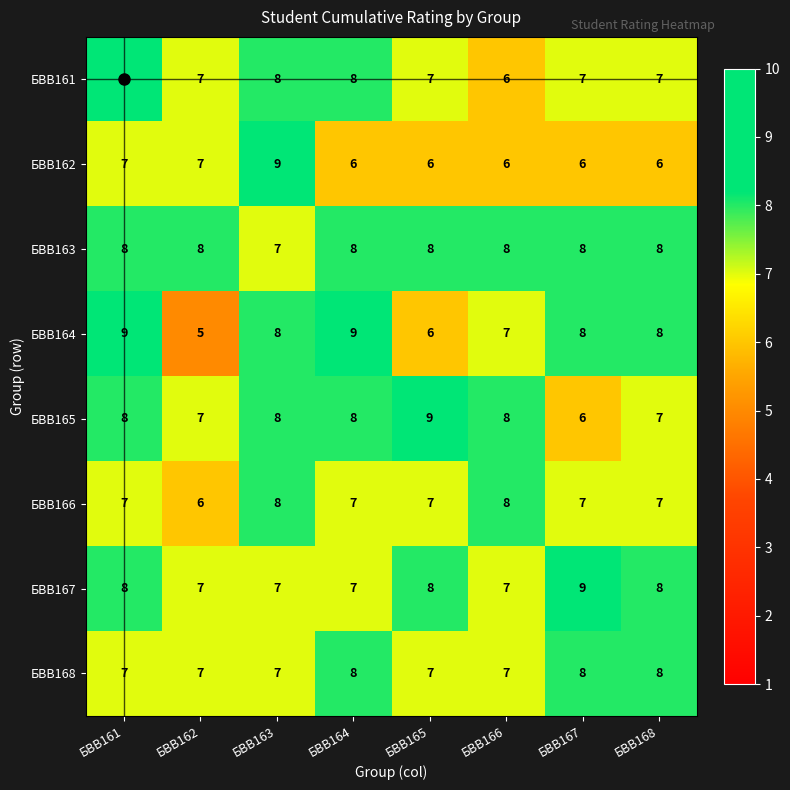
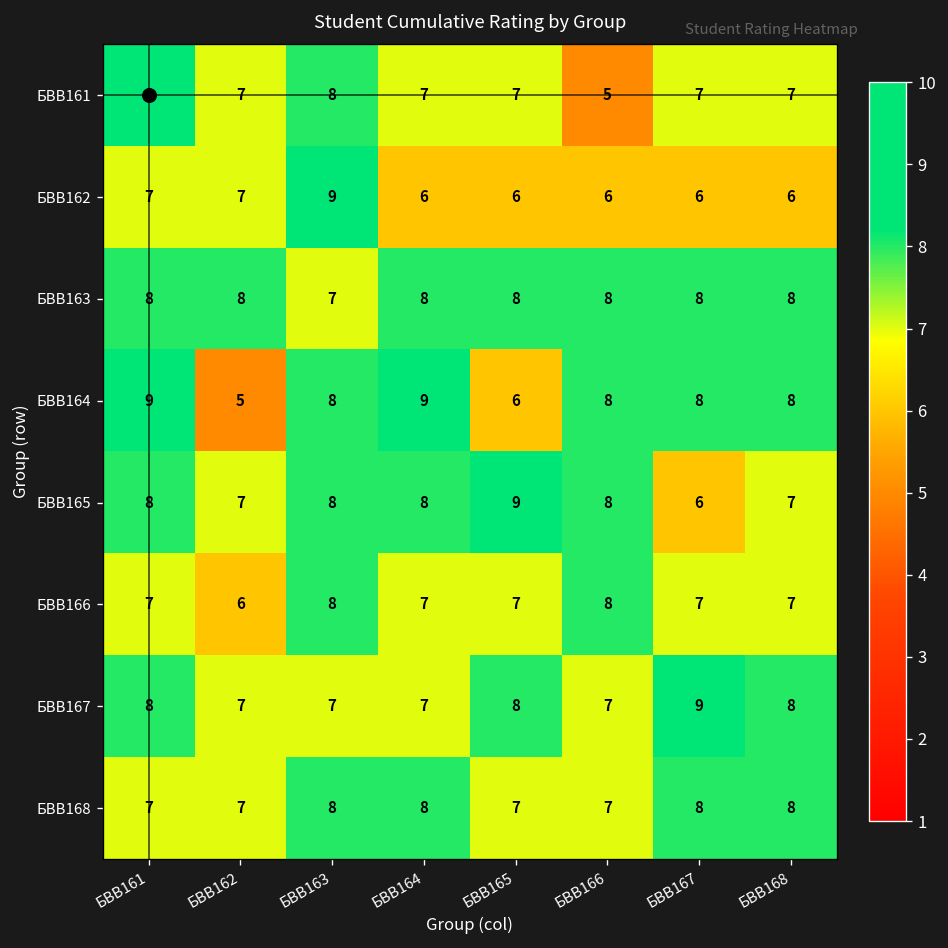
БВВ161, БВВ164: 8 -> 7
БВВ161, БВВ166: 6 -> 5
БВВ164, БВВ166: 7 -> 8
БВВ168, БВВ163: 7 -> 8
